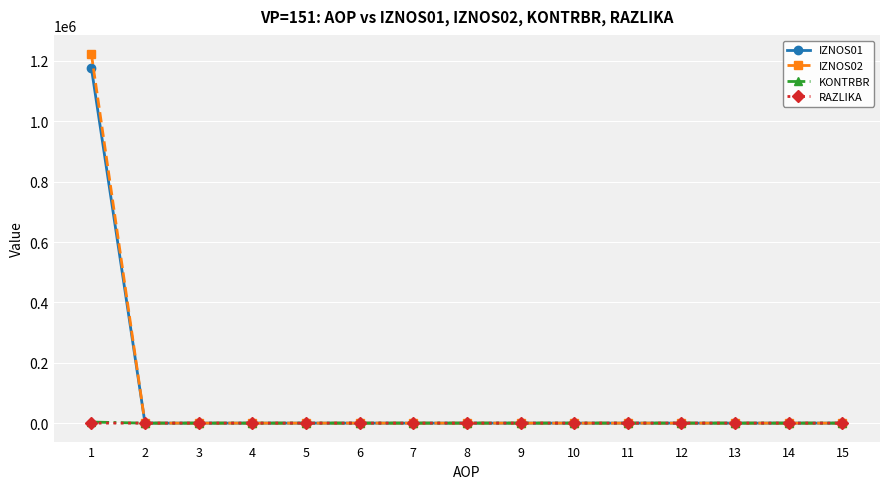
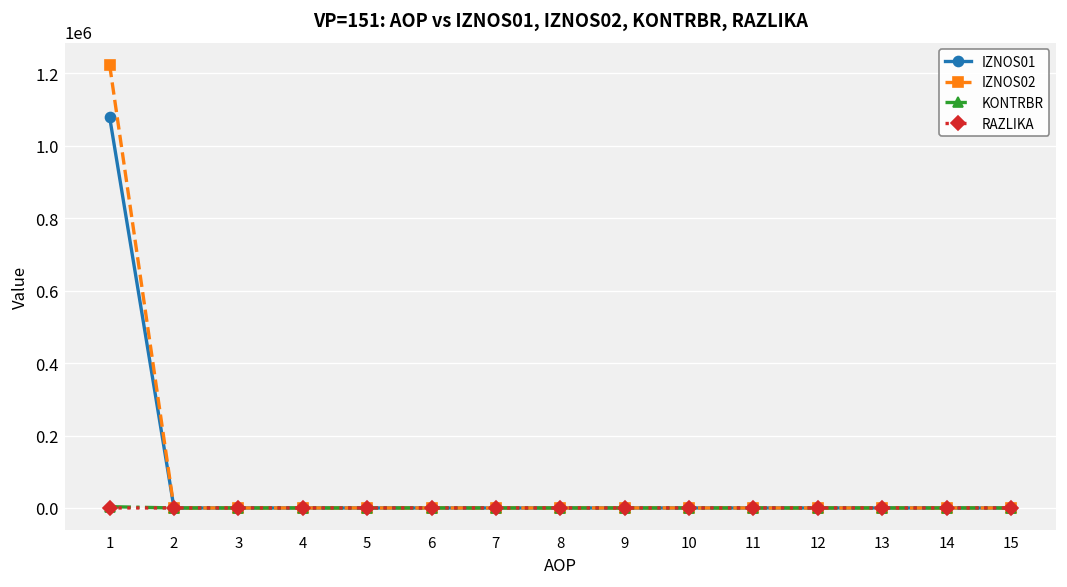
IZNOS01, 1: 1180000 -> 1080000
